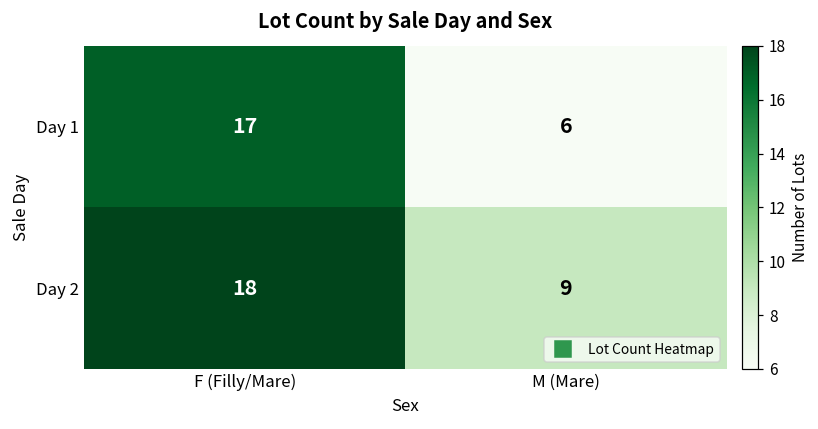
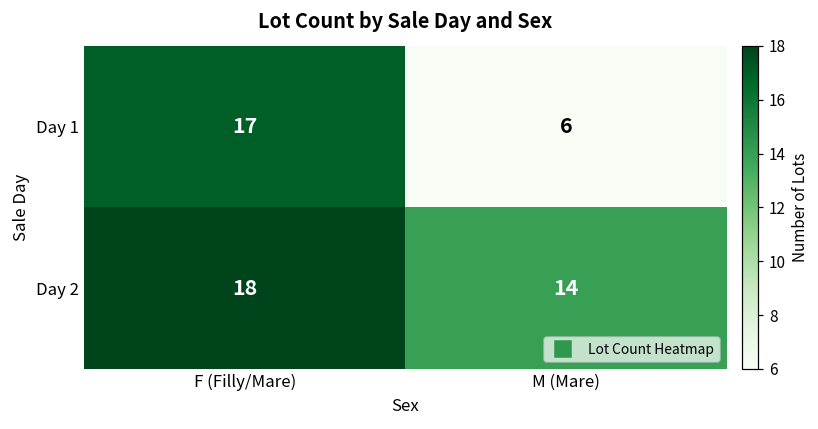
Day 2, M (Mare): 9 -> 14
